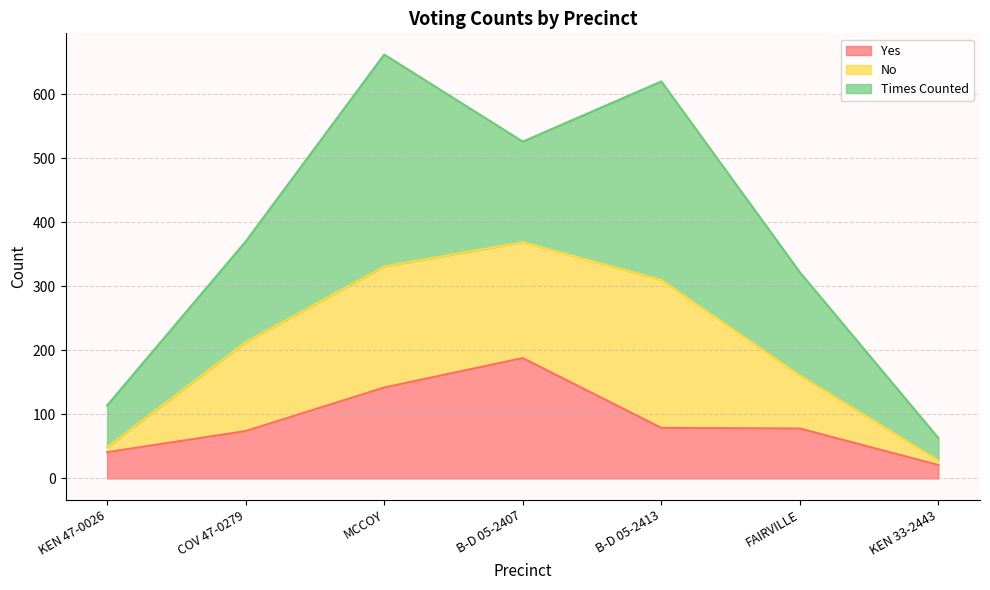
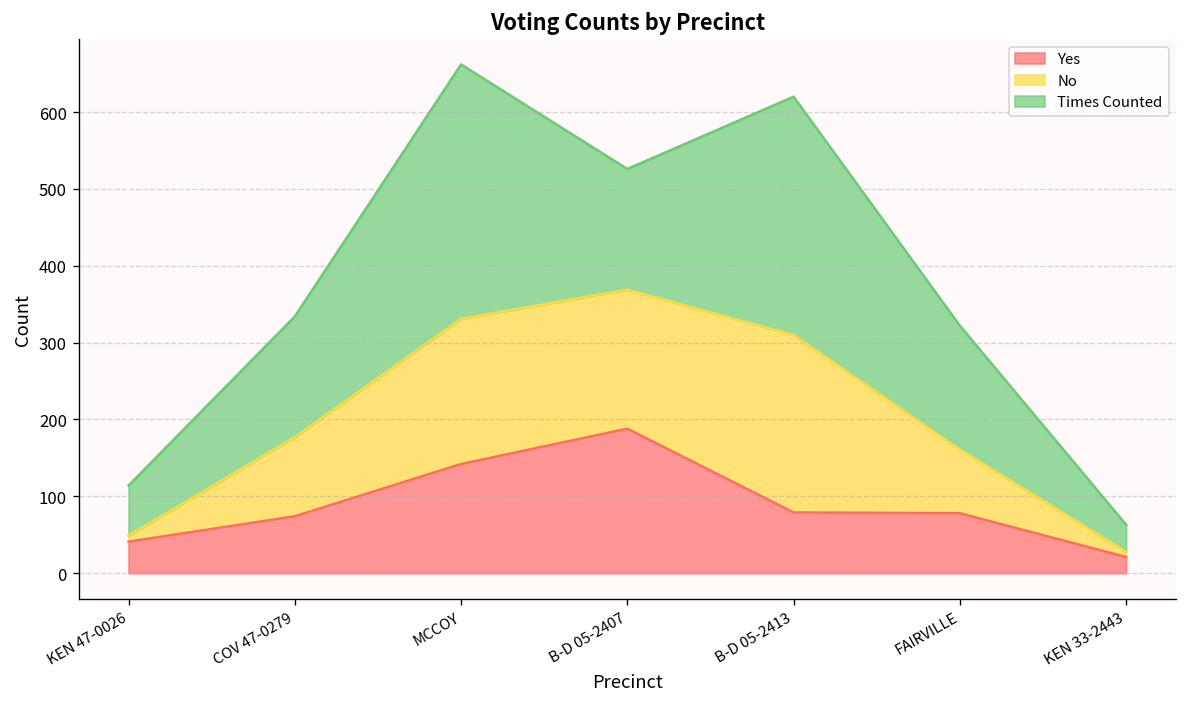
No, COV 47-0279: 140 -> 100
